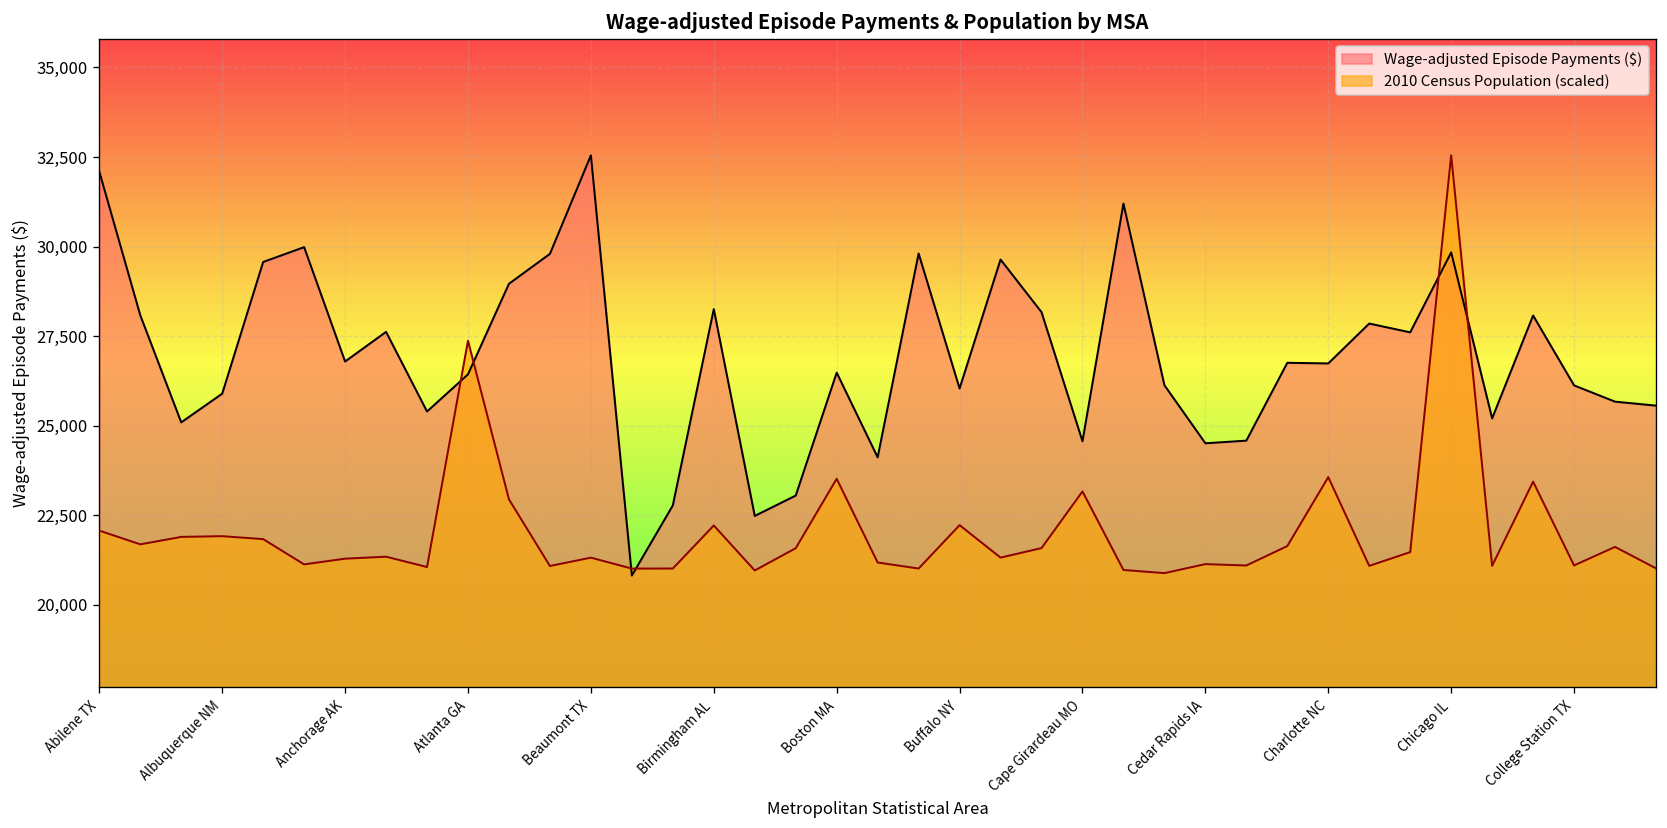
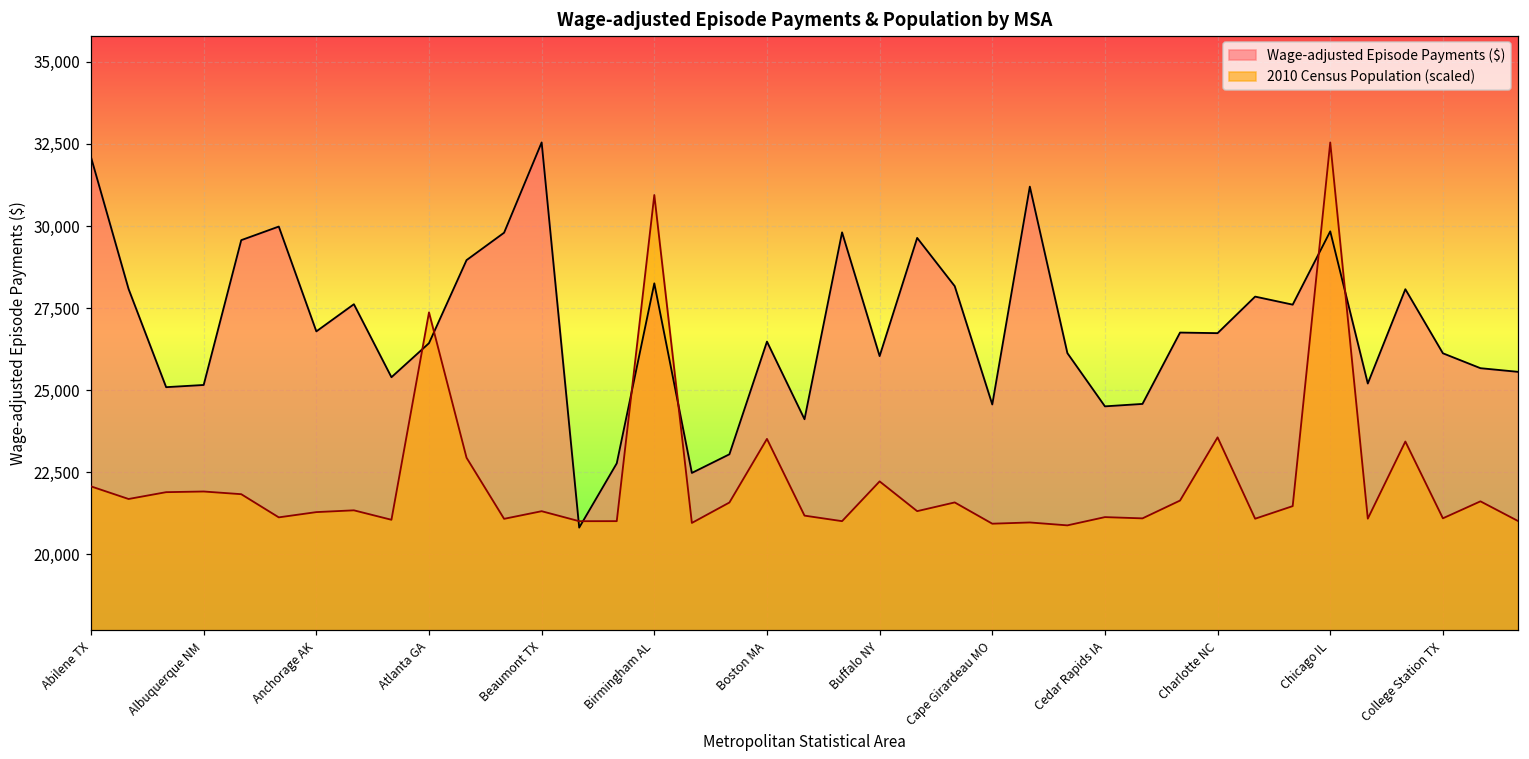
Wage-adjusted Episode Payments ($), Albuquerque NM: 25,900 -> 25,200
2010 Census Population (scaled), Birmingham AL: 22,200 -> 30,900
2010 Census Population (scaled), Cape Girardeau MO: 23,200 -> 20,900
